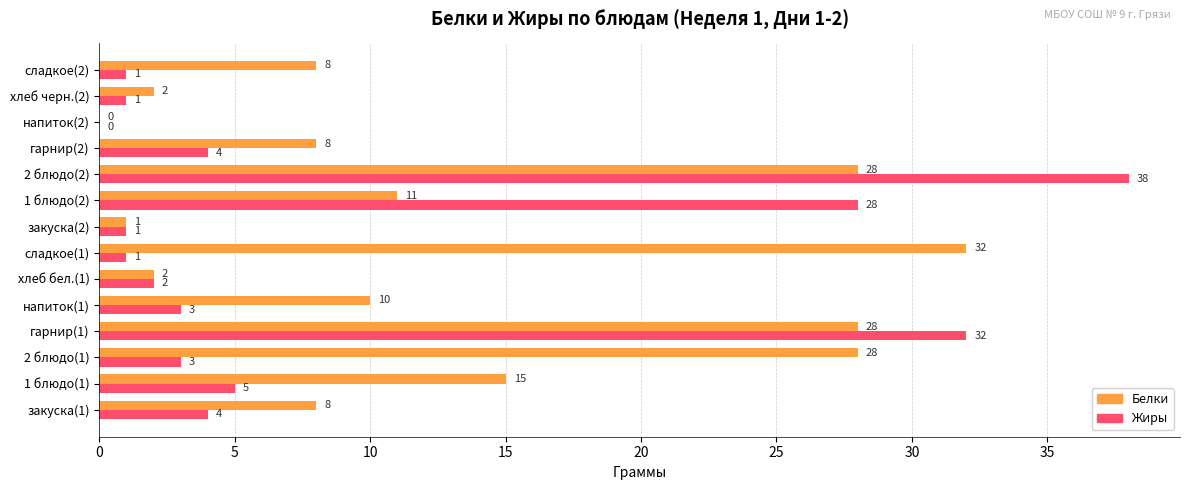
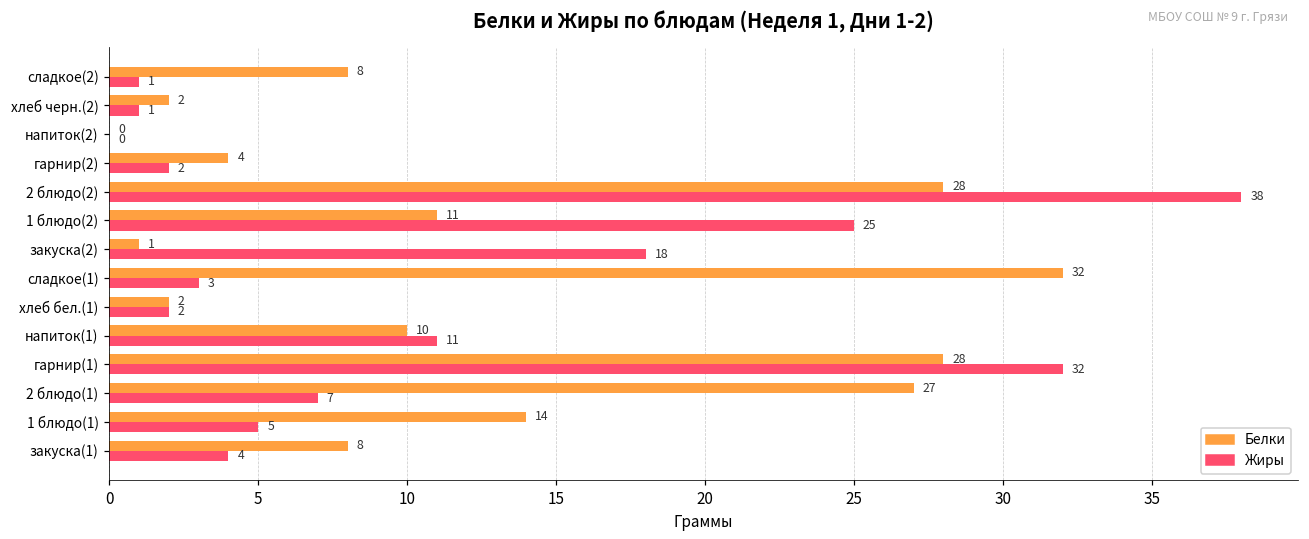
Белки, гарнир(2): 8 -> 4
Жиры, гарнир(2): 4 -> 2
Жиры, 1 блюдо(2): 28 -> 25
Жиры, закуска(2): 1 -> 18
Жиры, сладкое(1): 1 -> 3
Жиры, напиток(1): 3 -> 11
Белки, 2 блюдо(1): 28 -> 27
Жиры, 2 блюдо(1): 3 -> 7
Белки, 1 блюдо(1): 15 -> 14
